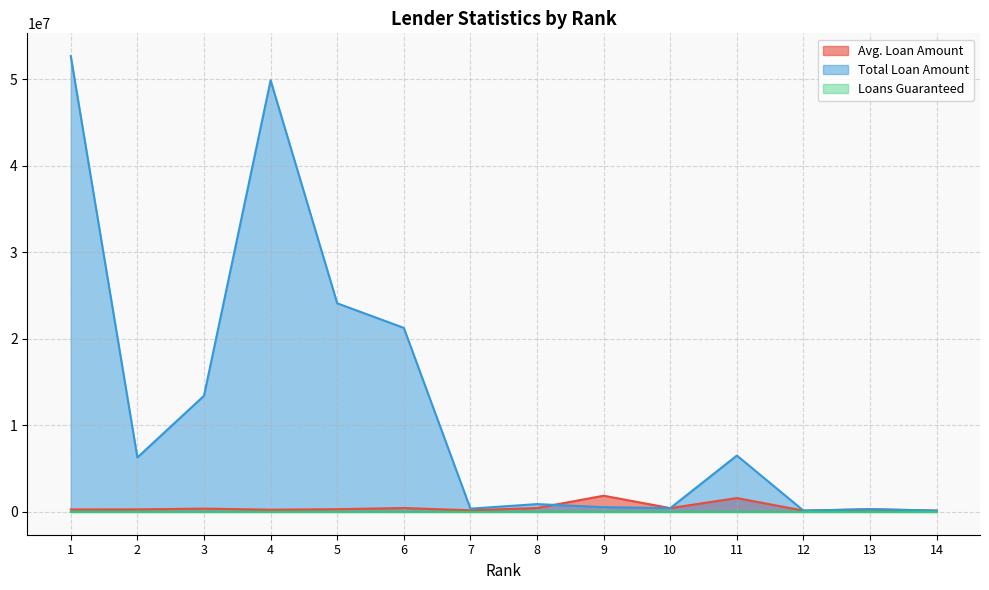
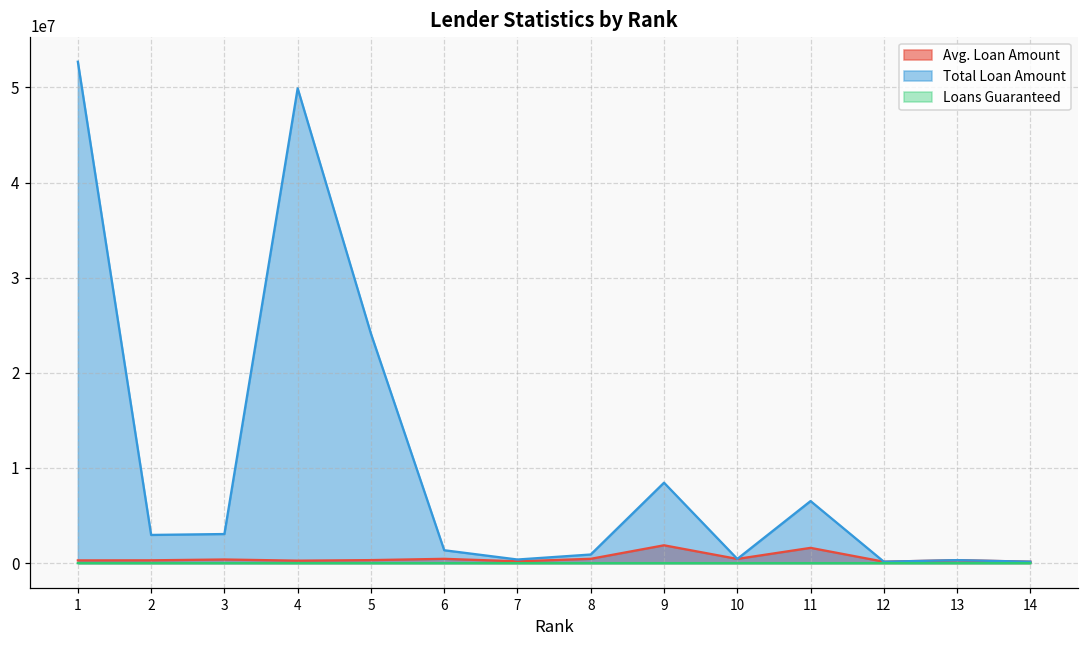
Total Loan Amount, 2: 6000000 -> 3000000
Total Loan Amount, 3: 13000000 -> 3000000
Total Loan Amount, 6: 21000000 -> 1000000
Total Loan Amount, 9: 1000000 -> 8000000
